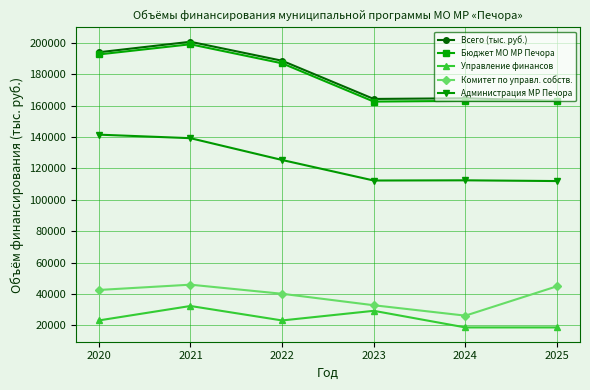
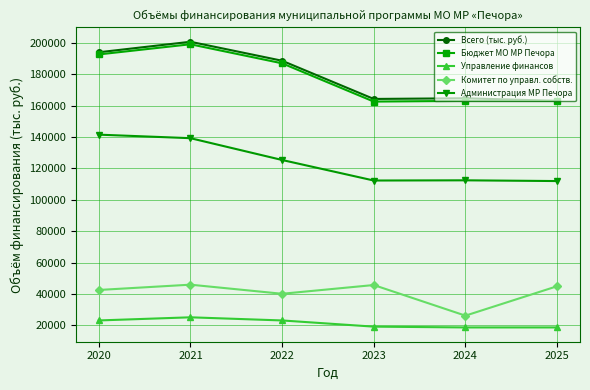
Управление финансов, 2021: 32000 -> 25000
Управление финансов, 2023: 29000 -> 19000
Комитет по управл. собств., 2023: 33000 -> 46000
